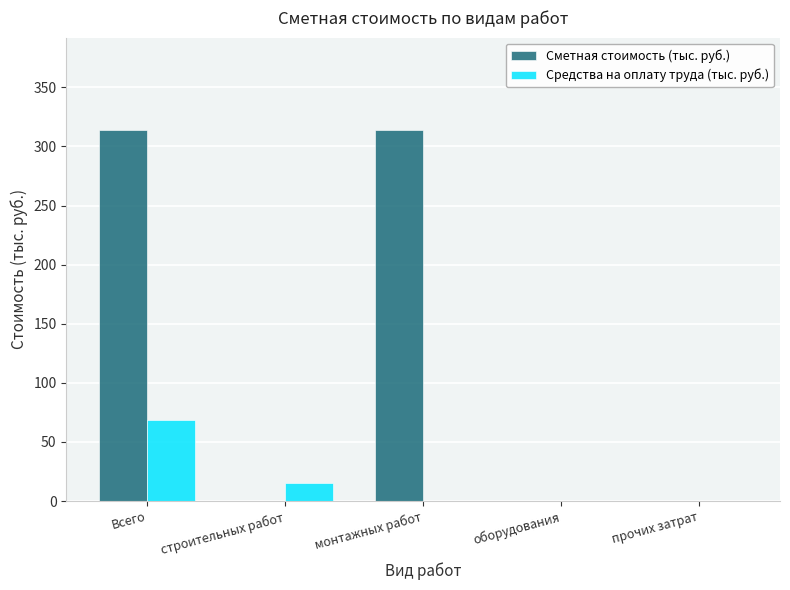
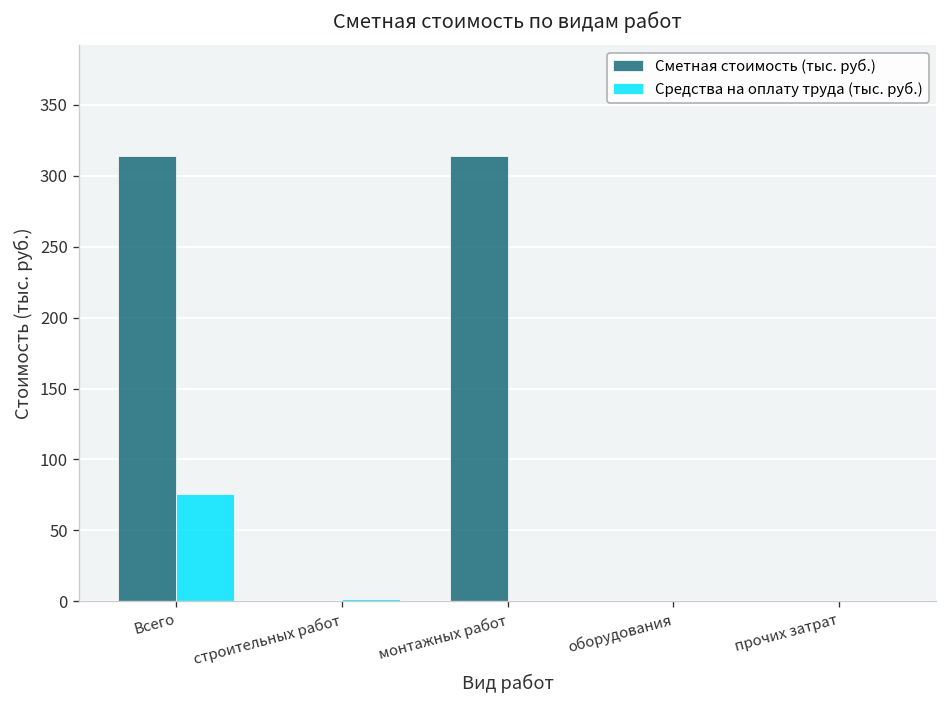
Средства на оплату труда (тыс. руб.), Всего: 68 -> 76
Средства на оплату труда (тыс. руб.), строительных работ: 15 -> 2
